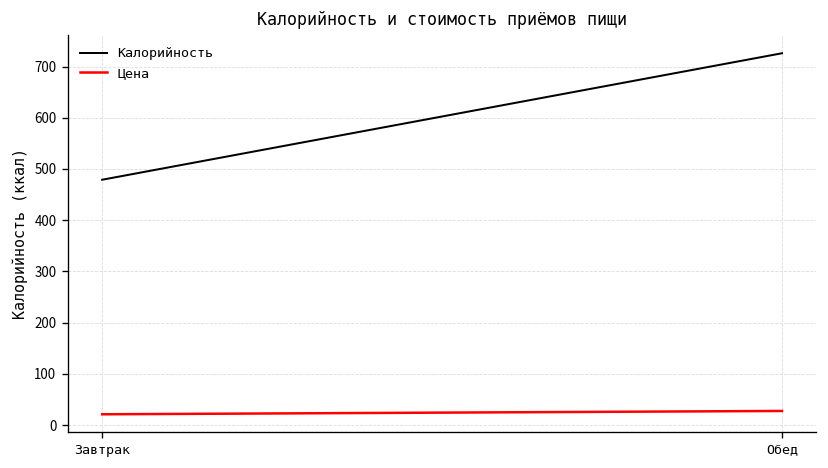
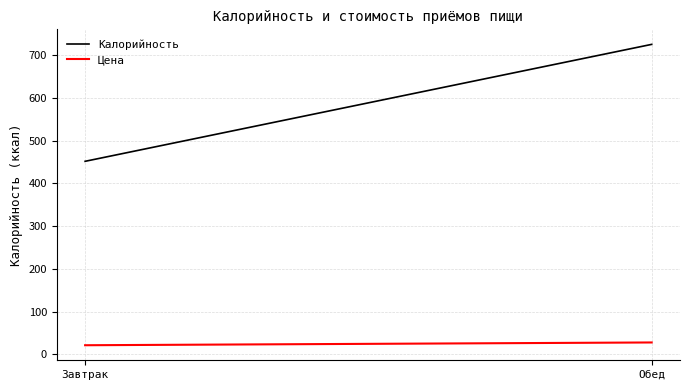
Калорийность, Завтрак: 480 -> 450
